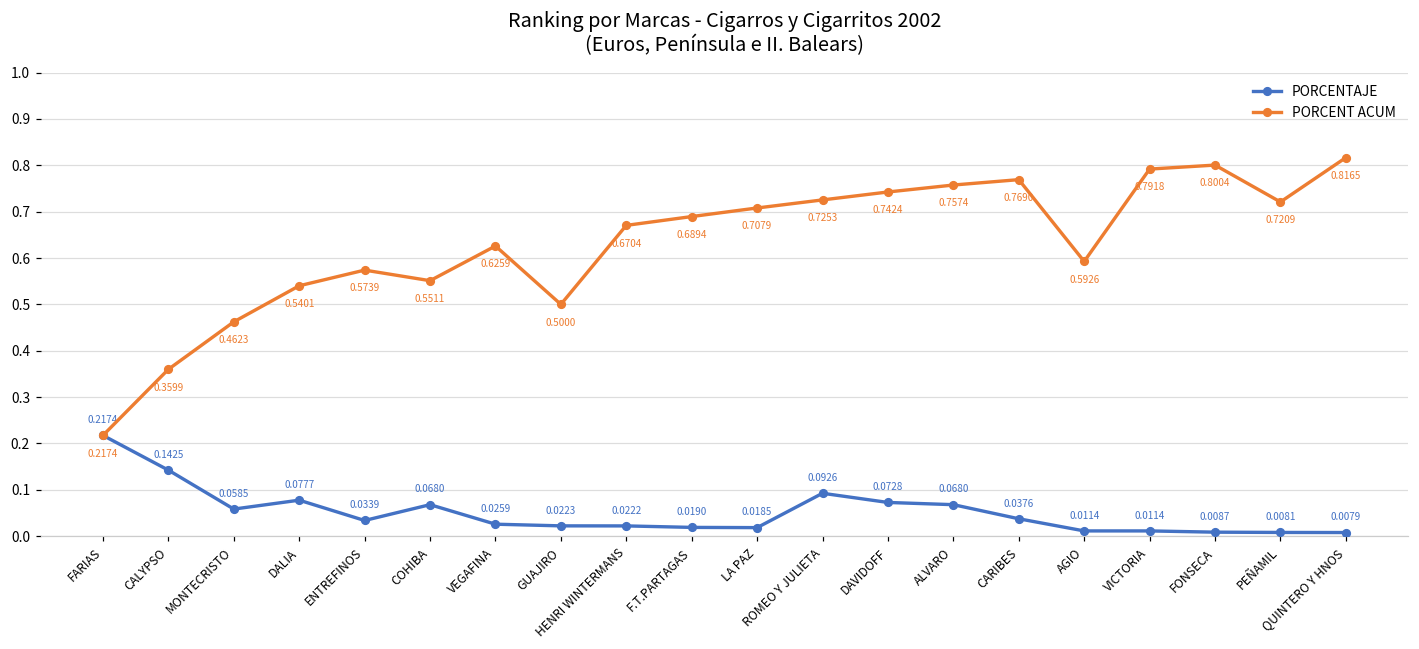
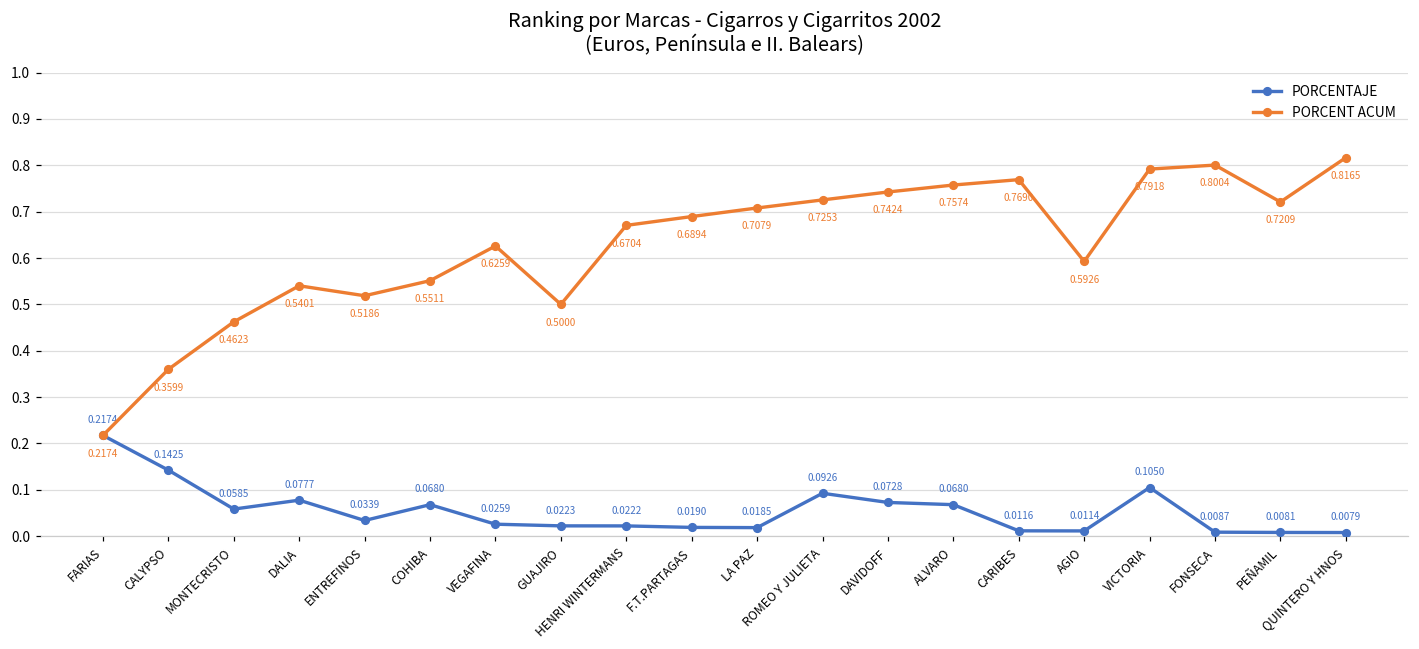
PORCENT ACUM, ENTREFINOS: 0.5739 -> 0.5186
PORCENTAJE, CARIBES: 0.0376 -> 0.0116
PORCENTAJE, VICTORIA: 0.0114 -> 0.1050
